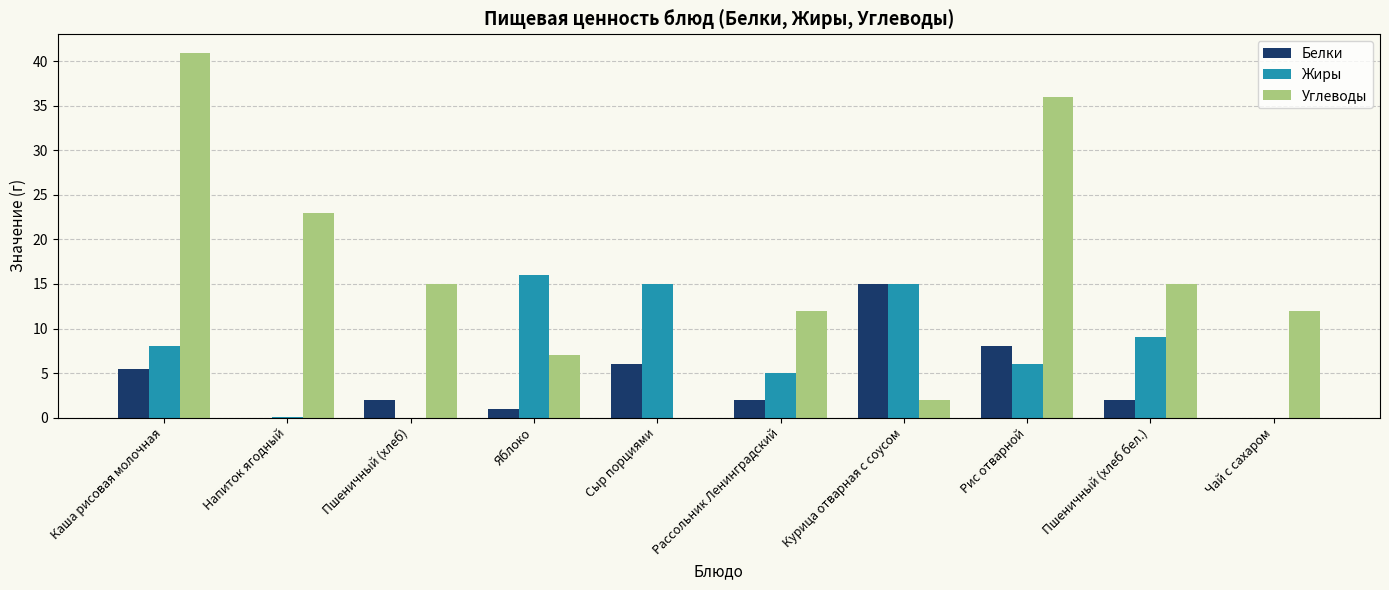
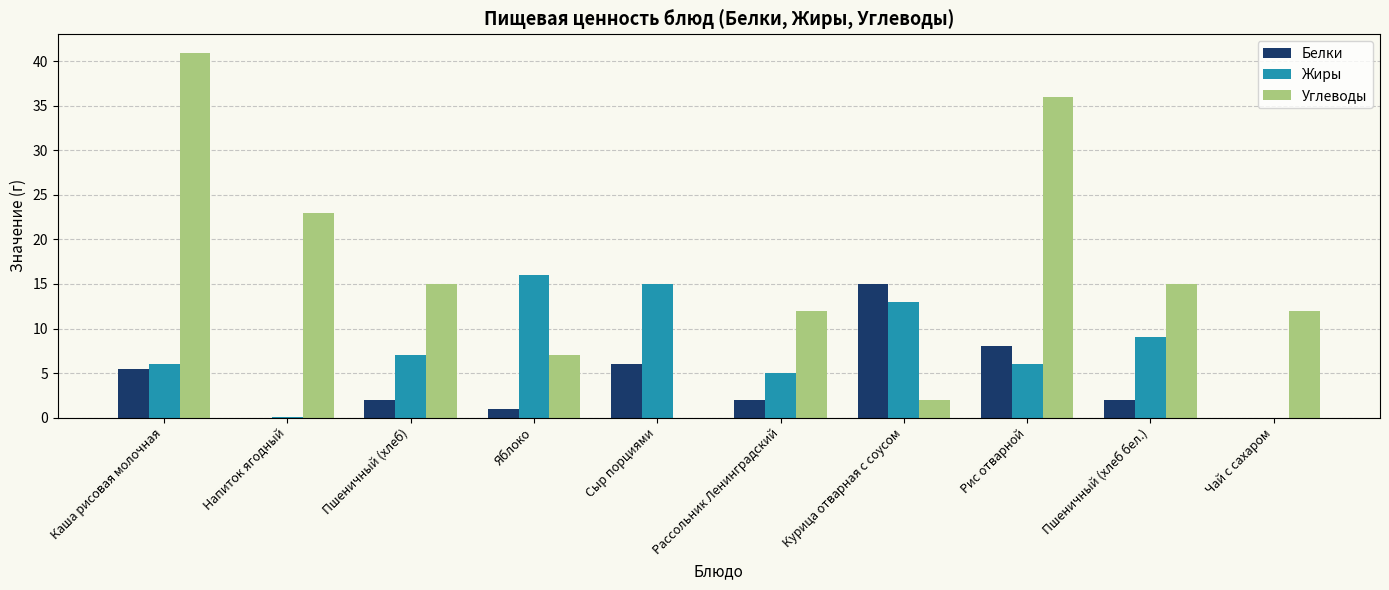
Жиры, Каша рисовая молочная: 8 -> 6
Жиры, Пшеничный (хлеб): 0 -> 7
Жиры, Курица отварная с соусом: 15 -> 13
